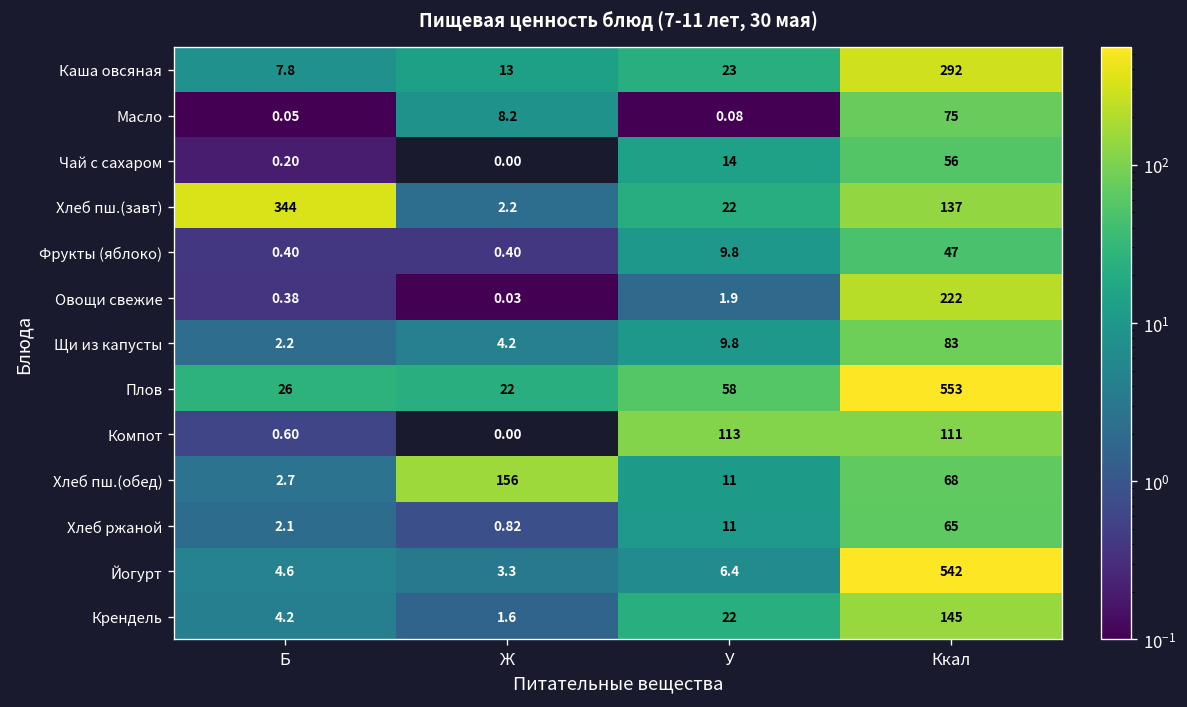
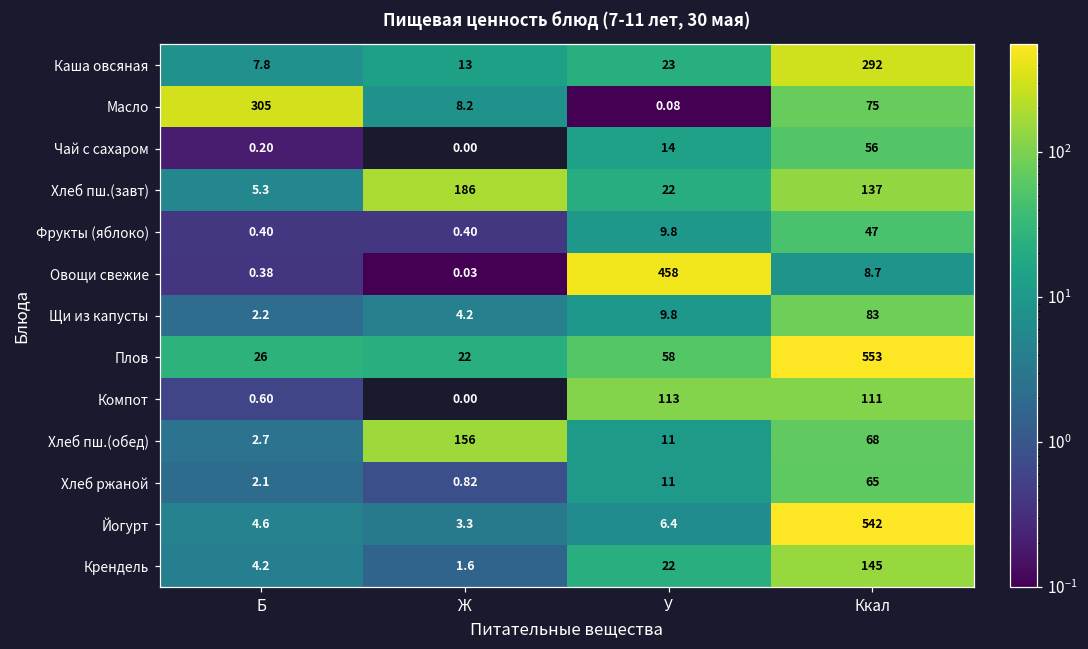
Масло, Б: 0.05 -> 305
Хлеб пш.(завт), Б: 344 -> 5.3
Хлеб пш.(завт), Ж: 2.2 -> 186
Овощи свежие, У: 1.9 -> 458
Овощи свежие, Ккал: 222 -> 8.7
